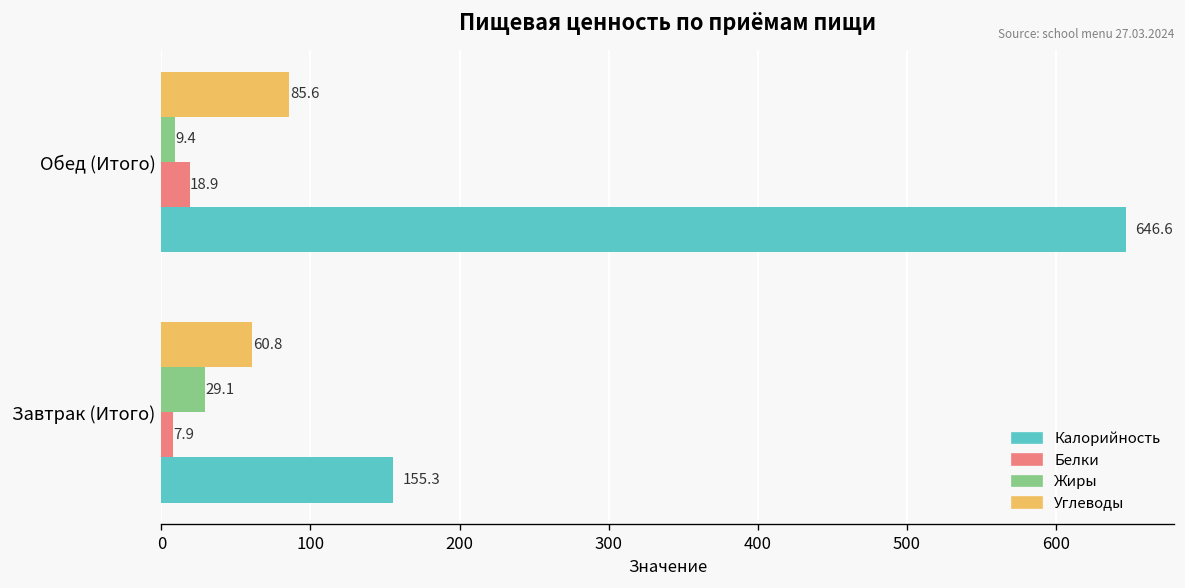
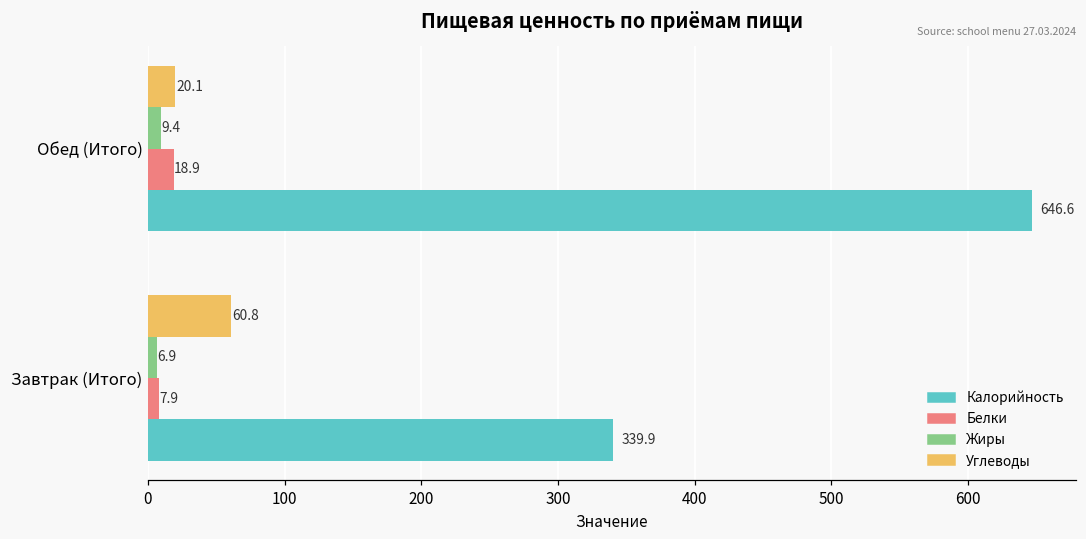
Углеводы, Обед (Итого): 85.6 -> 20.1
Жиры, Завтрак (Итого): 29.1 -> 6.9
Калорийность, Завтрак (Итого): 155.3 -> 339.9
